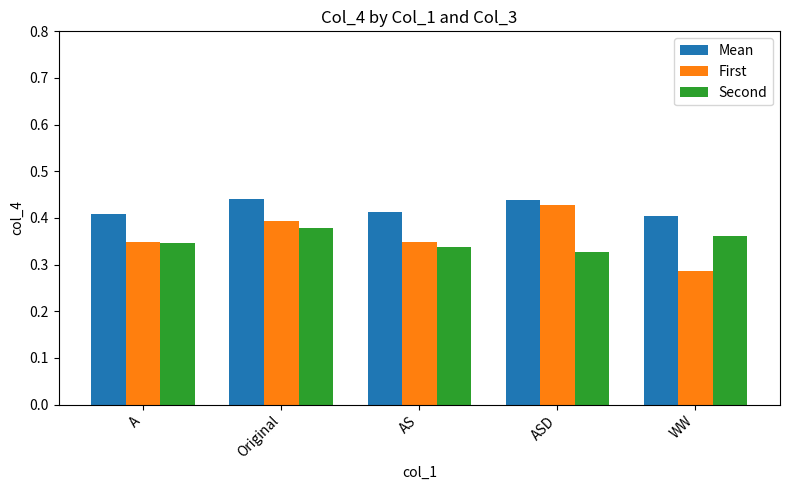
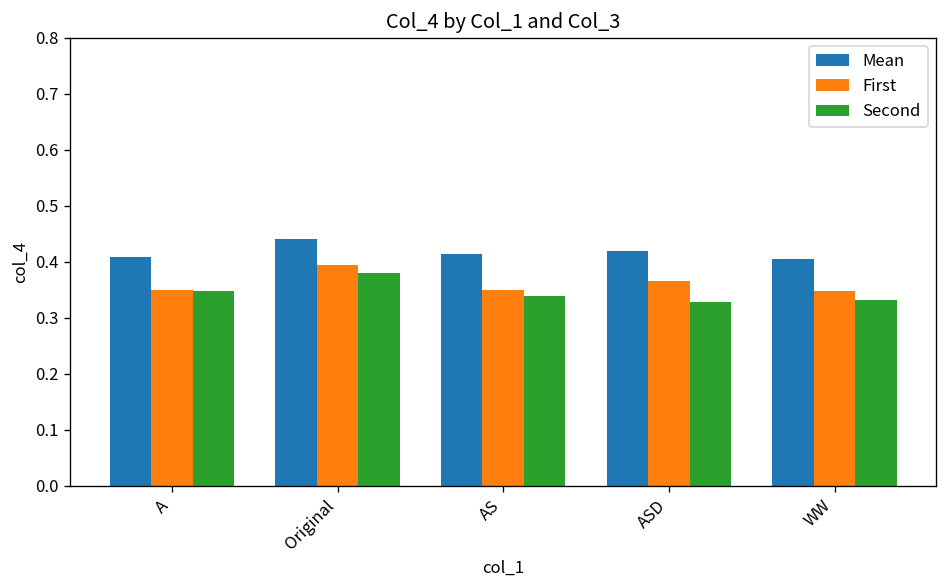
Mean, ASD: 0.44 -> 0.42
First, ASD: 0.43 -> 0.37
First, WW: 0.29 -> 0.35
Second, WW: 0.36 -> 0.33
